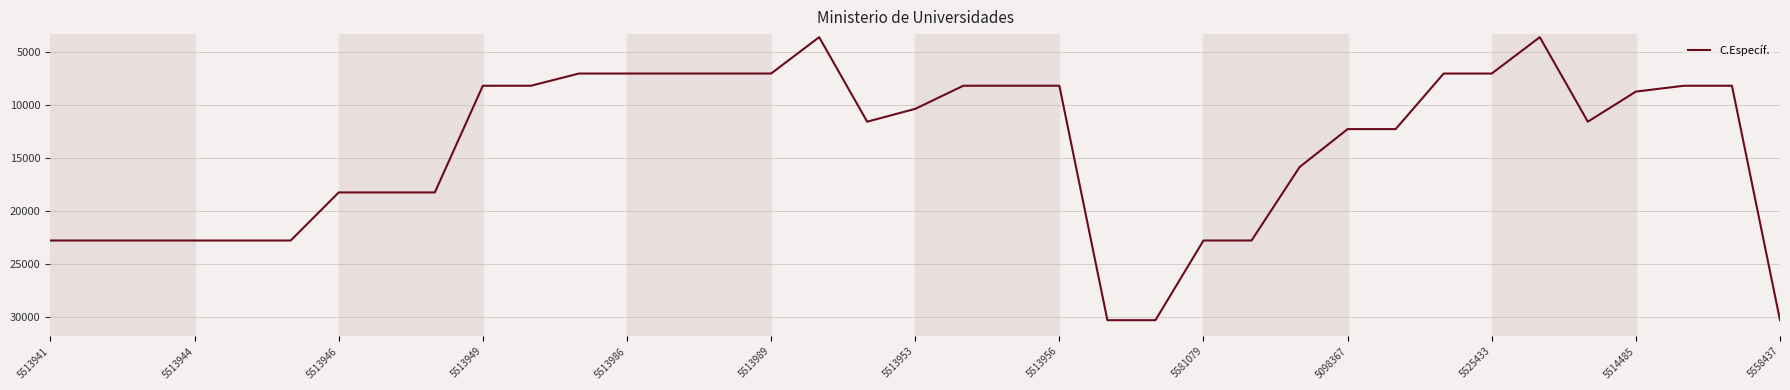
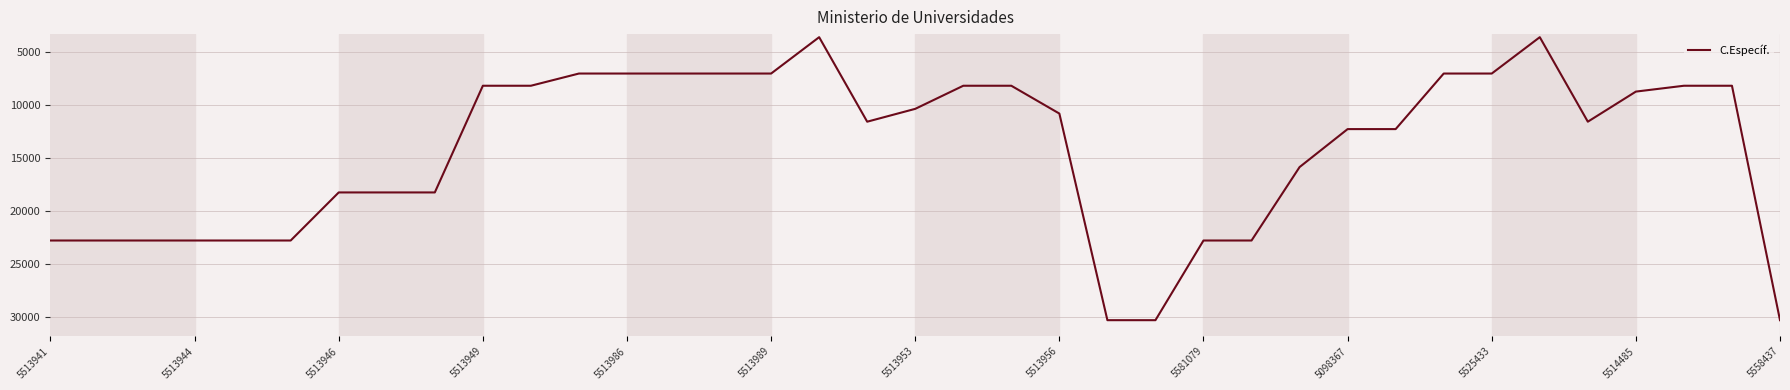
5513956: 8200 -> 10800
